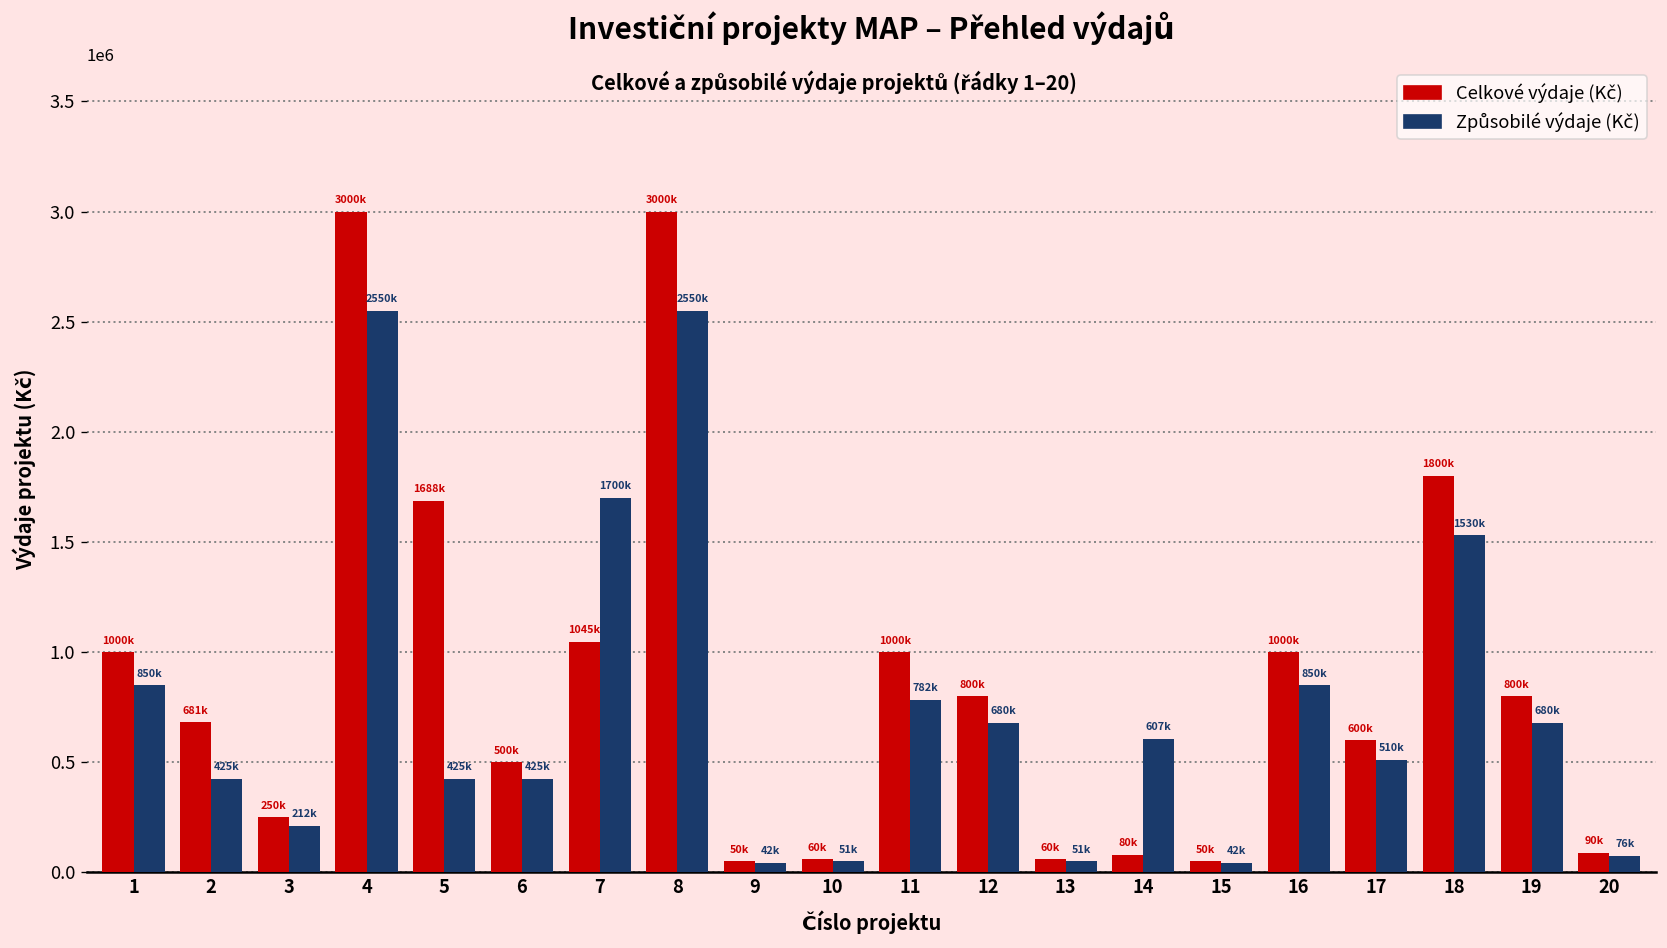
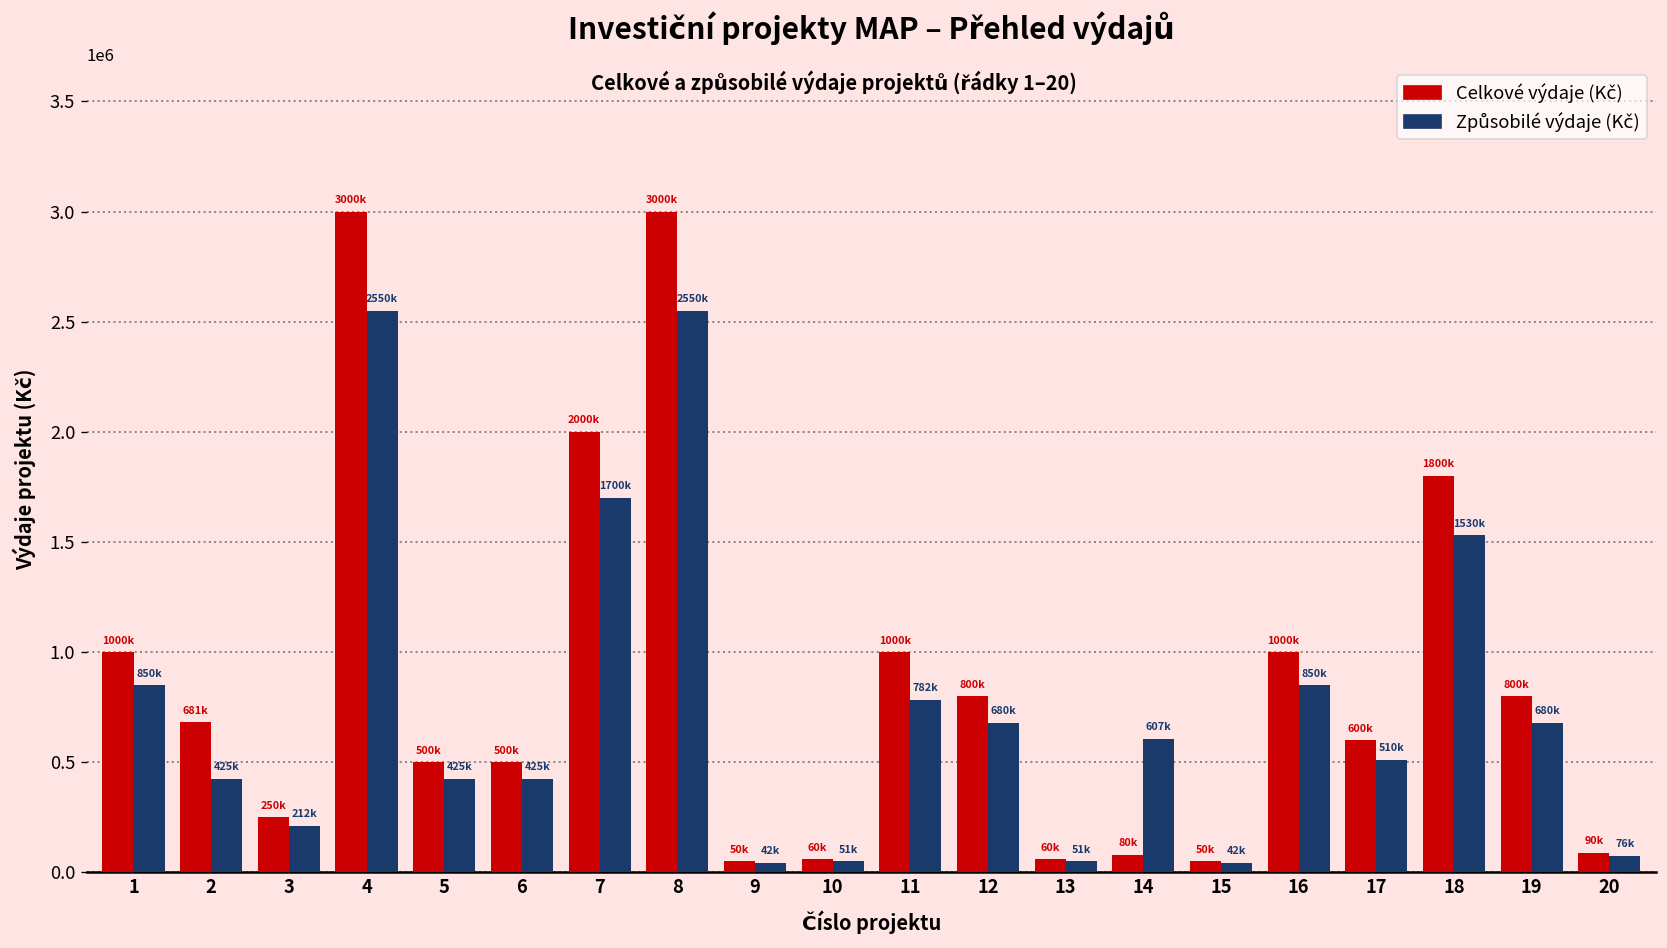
Celkové výdaje (Kč), 5: 1688k -> 500k
Celkové výdaje (Kč), 7: 1045k -> 2000k
